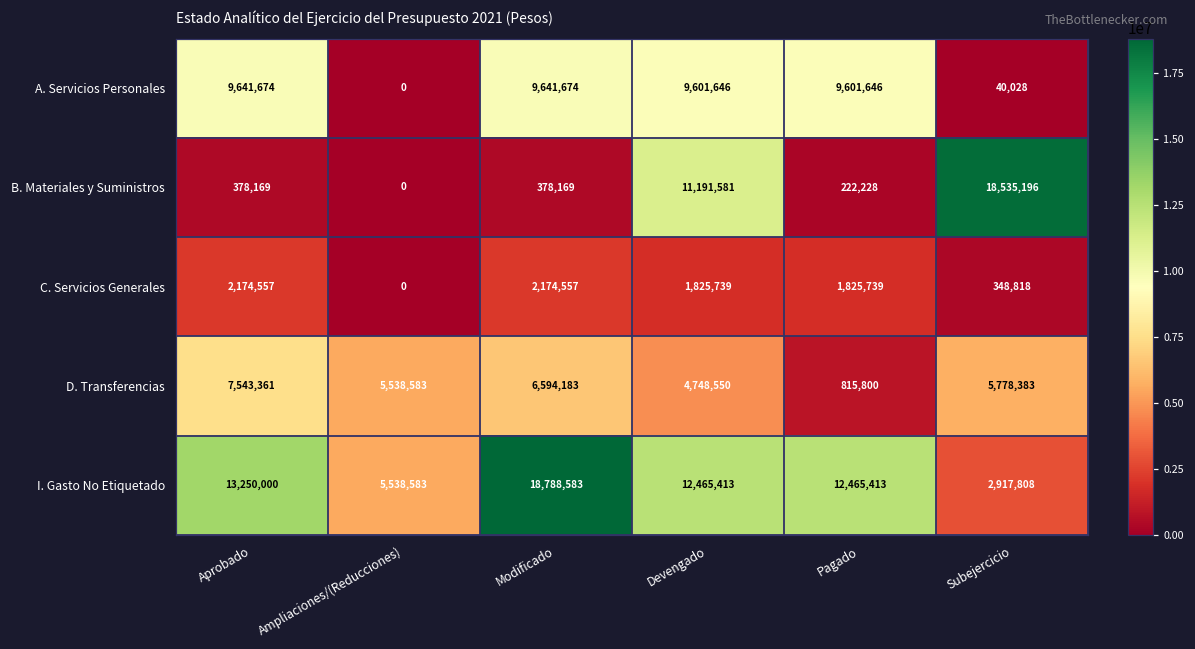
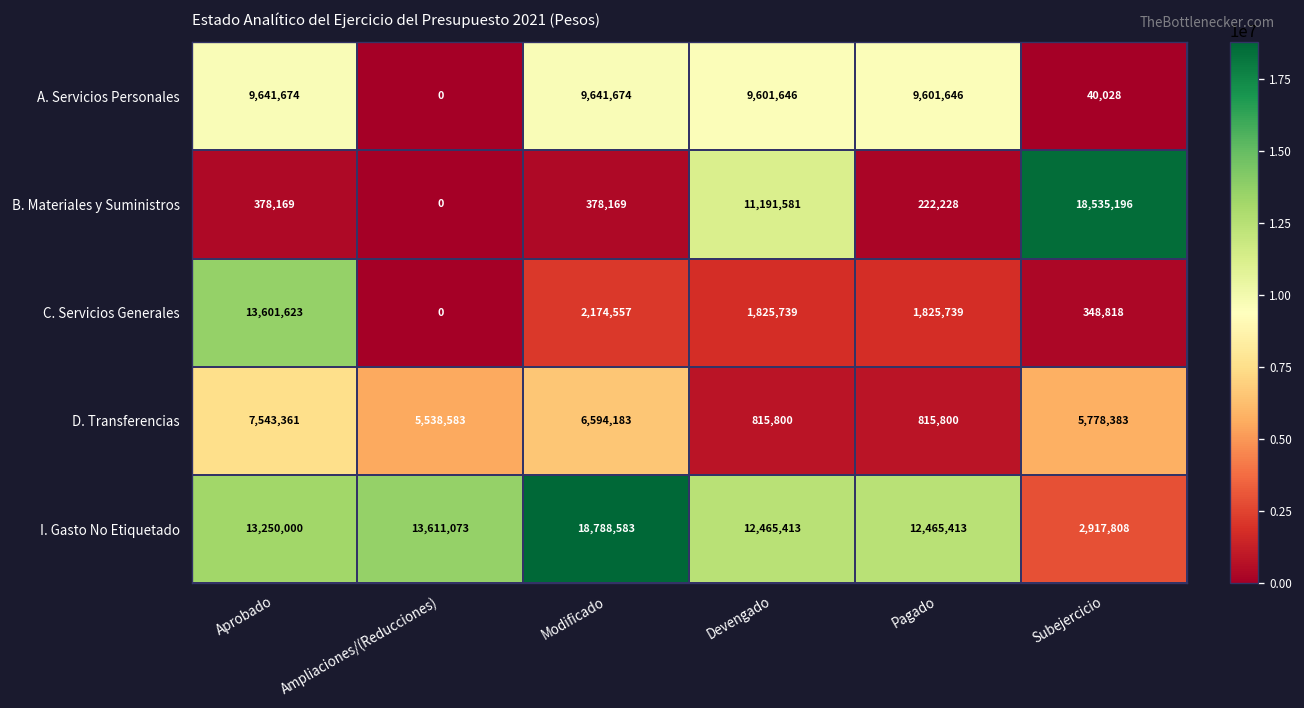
C. Servicios Generales, Aprobado: 2,174,557 -> 13,601,623
D. Transferencias, Devengado: 4,748,550 -> 815,800
I. Gasto No Etiquetado, Ampliaciones/(Reducciones): 5,538,583 -> 13,611,073
